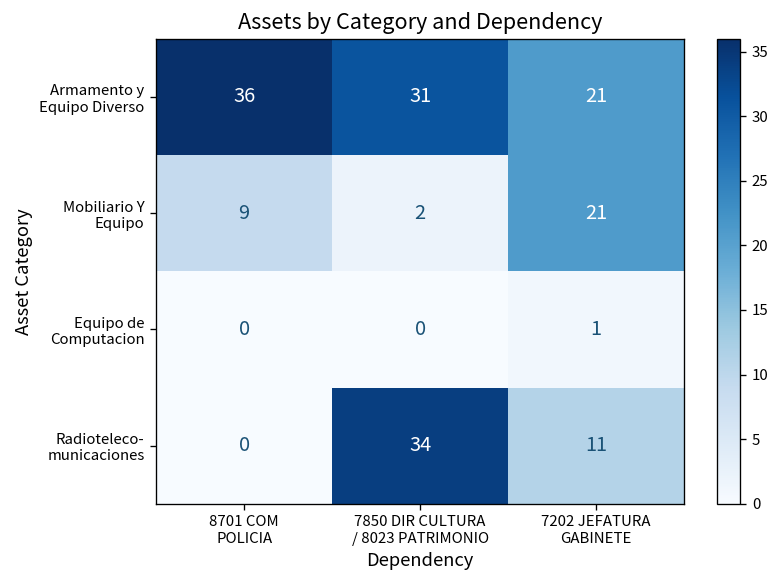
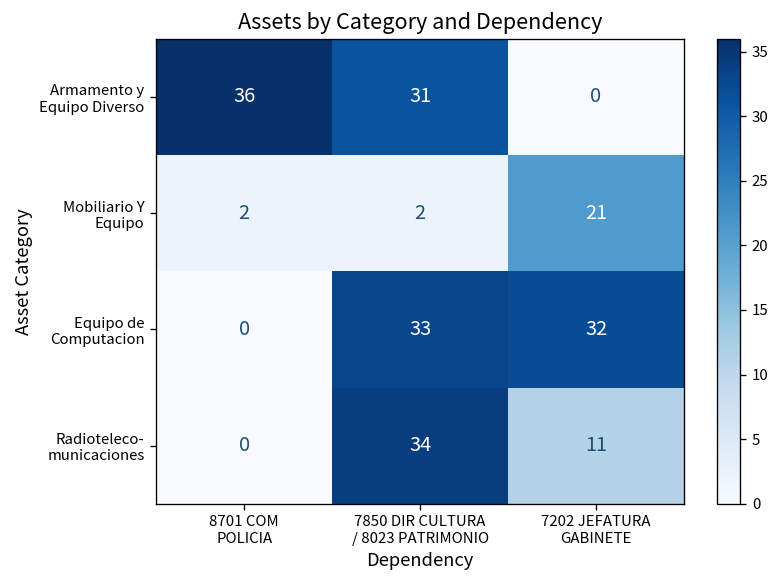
Armamento y Equipo Diverso, 7202 JEFATURA GABINETE: 21 -> 0
Mobiliario Y Equipo, 8701 COM POLICIA: 9 -> 2
Equipo de Computacion, 7850 DIR CULTURA / 8023 PATRIMONIO: 0 -> 33
Equipo de Computacion, 7202 JEFATURA GABINETE: 1 -> 32
